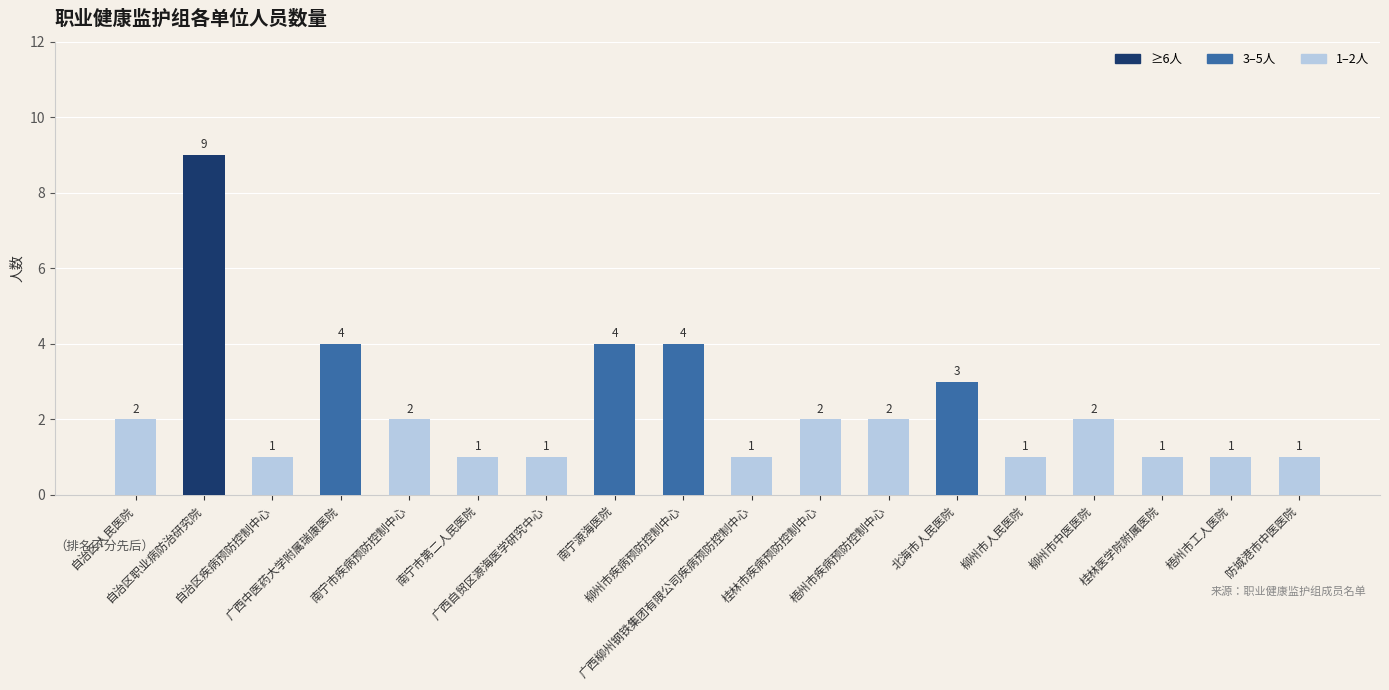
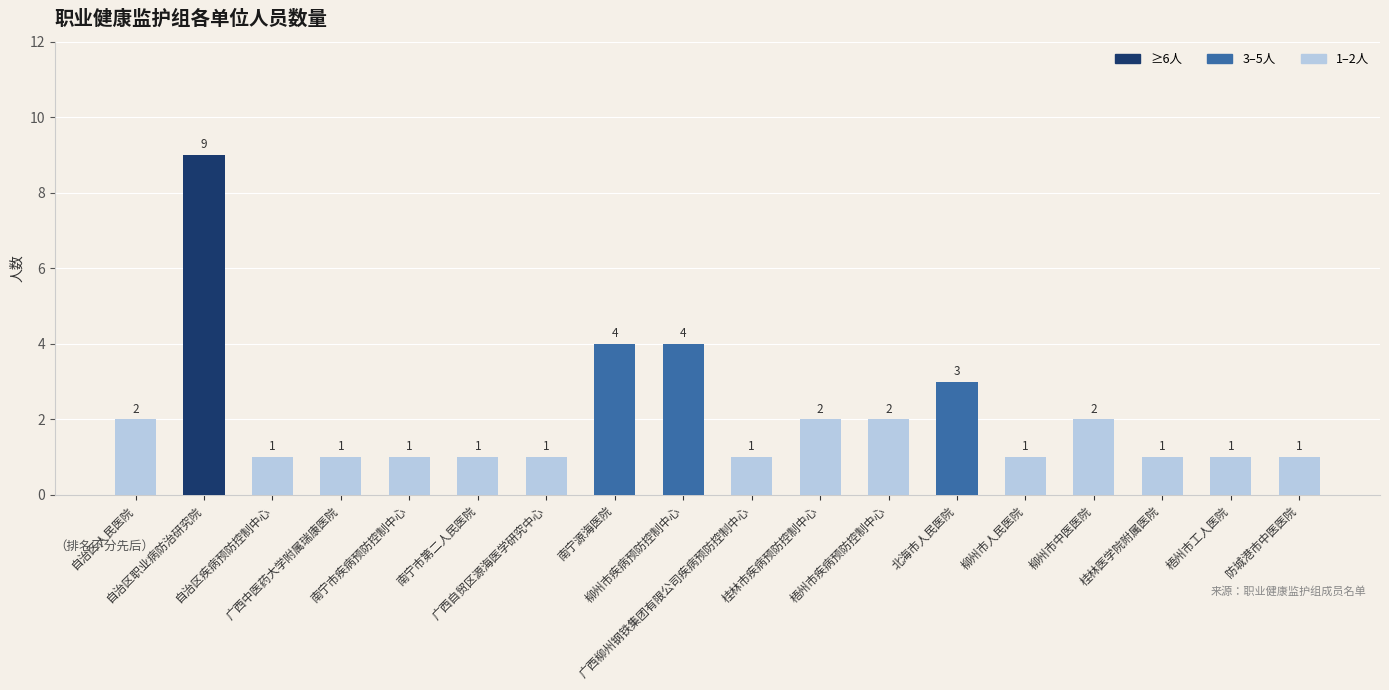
广西中医药大学附属瑞康医院: 4 -> 1
南宁市疾病预防控制中心: 2 -> 1
